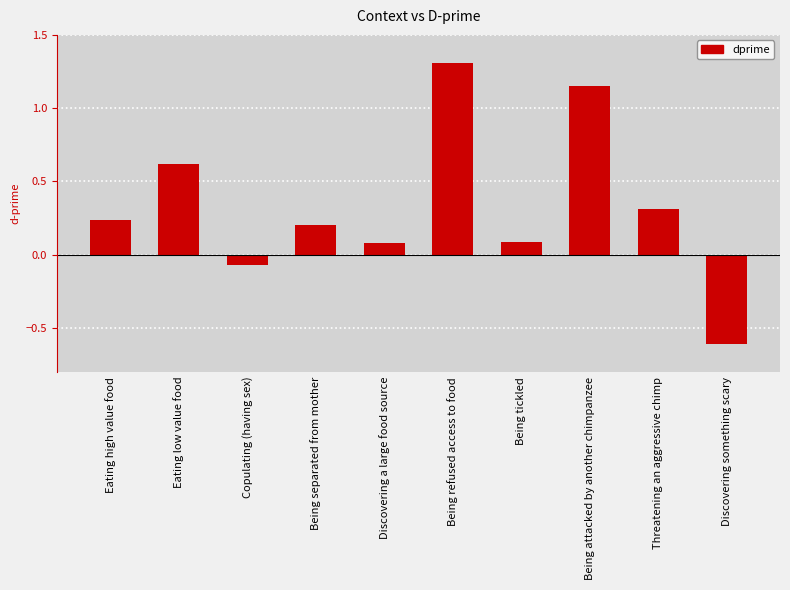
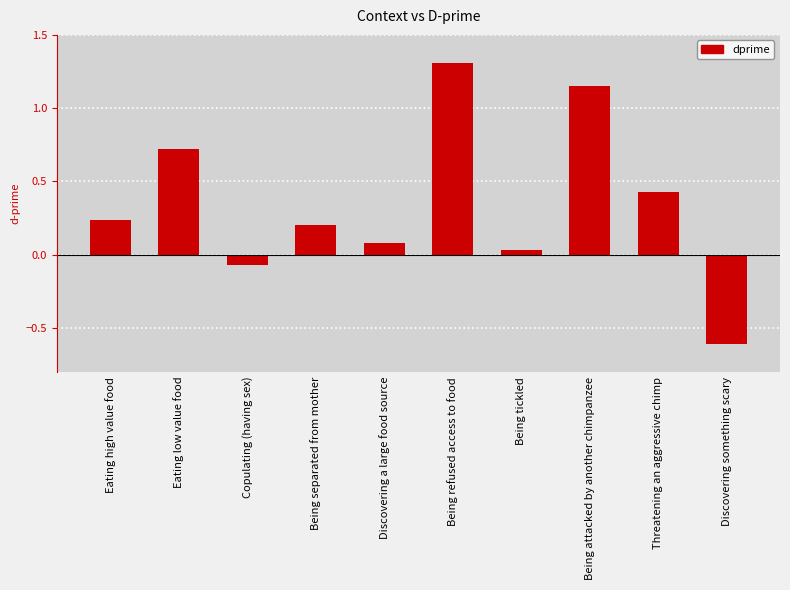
Eating low value food: 0.62 -> 0.72
Being tickled: 0.09 -> 0.03
Threatening an aggressive chimp: 0.31 -> 0.43
